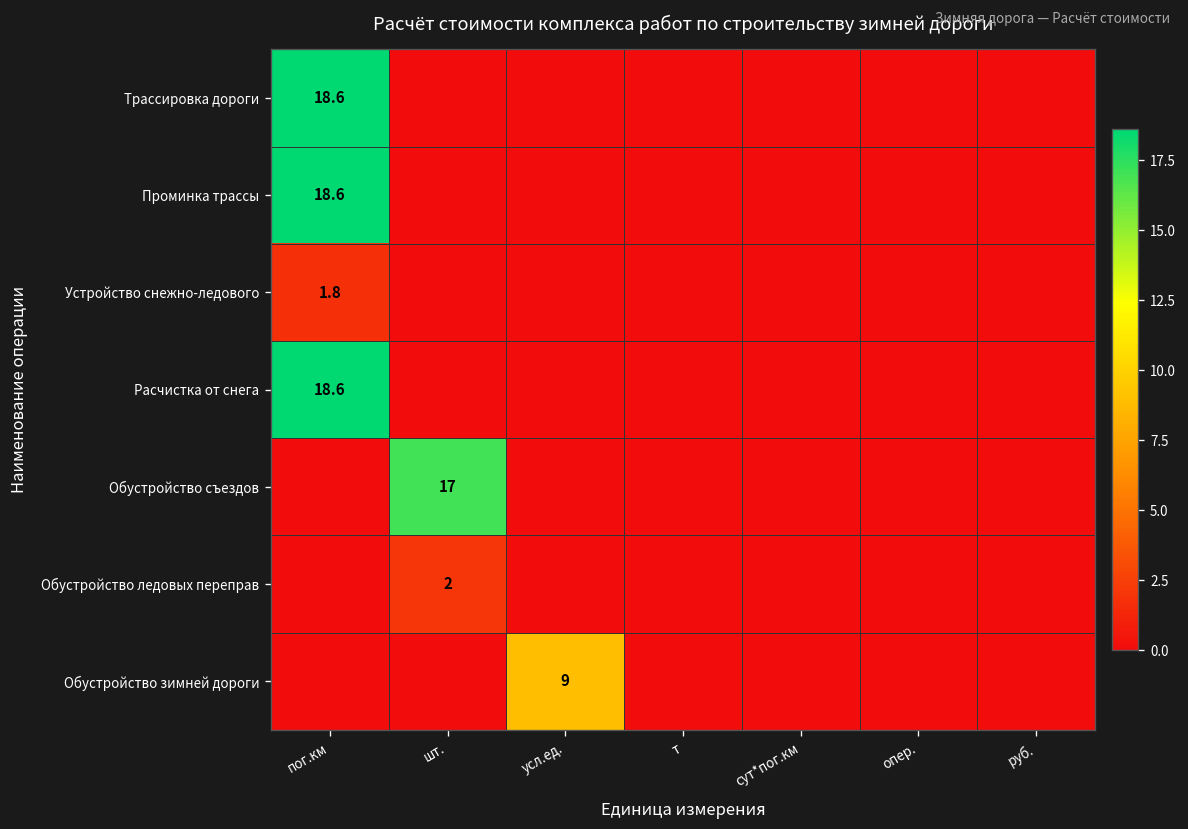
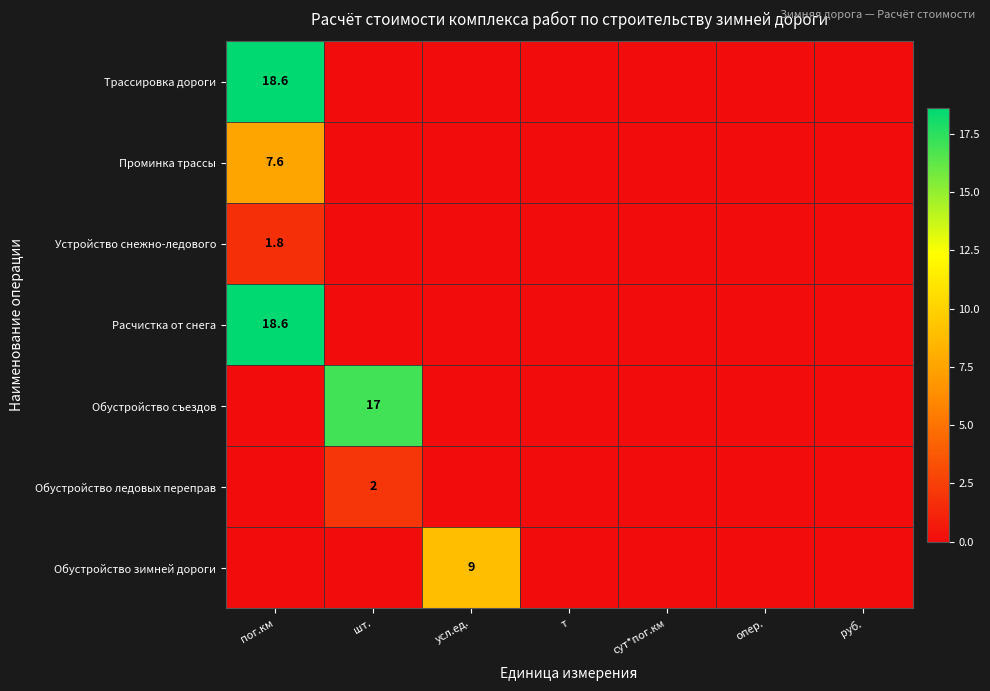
Проминка трассы, пог.км: 18.6 -> 7.6
